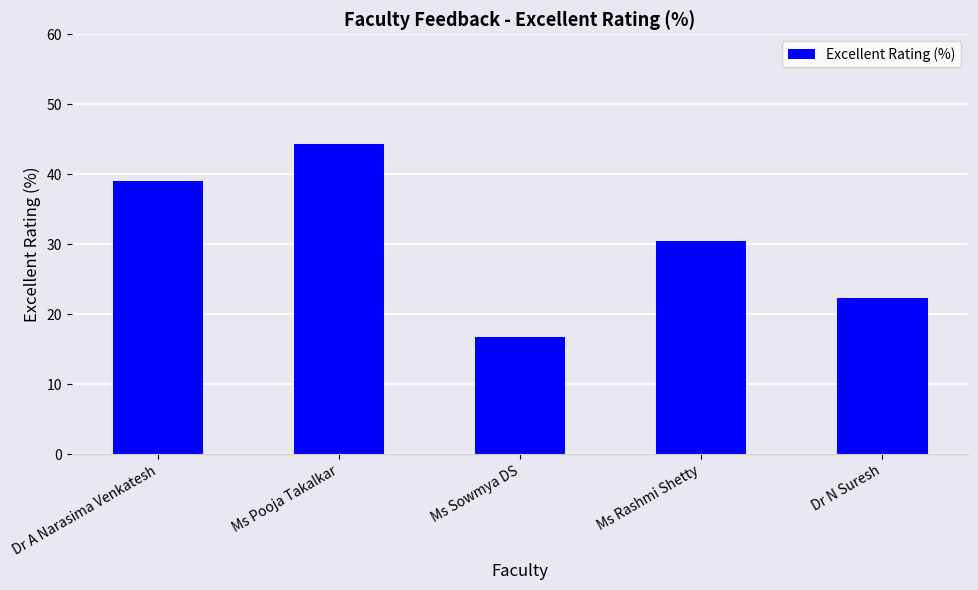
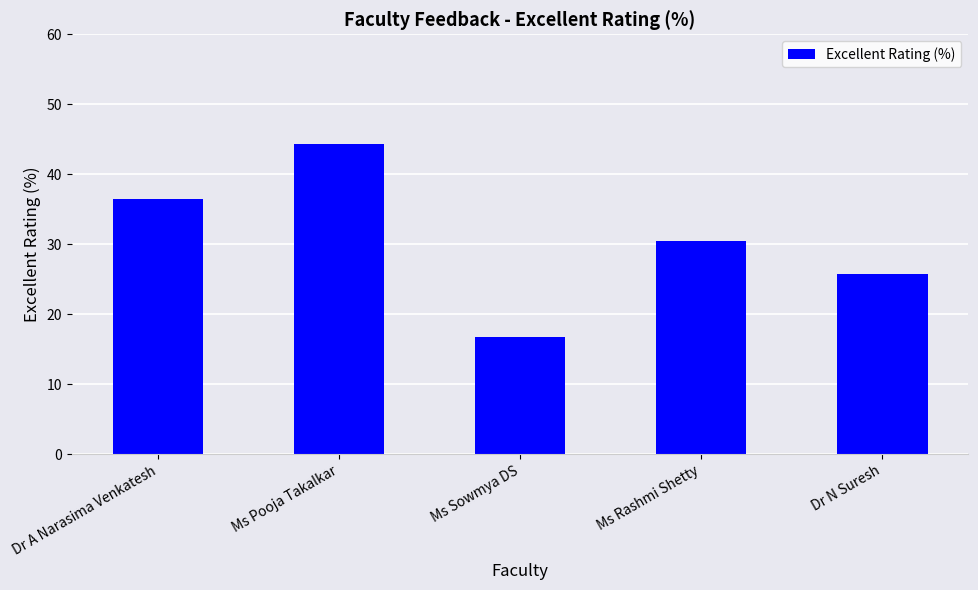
Dr A Narasima Venkatesh: 39 -> 37
Dr N Suresh: 22 -> 26
